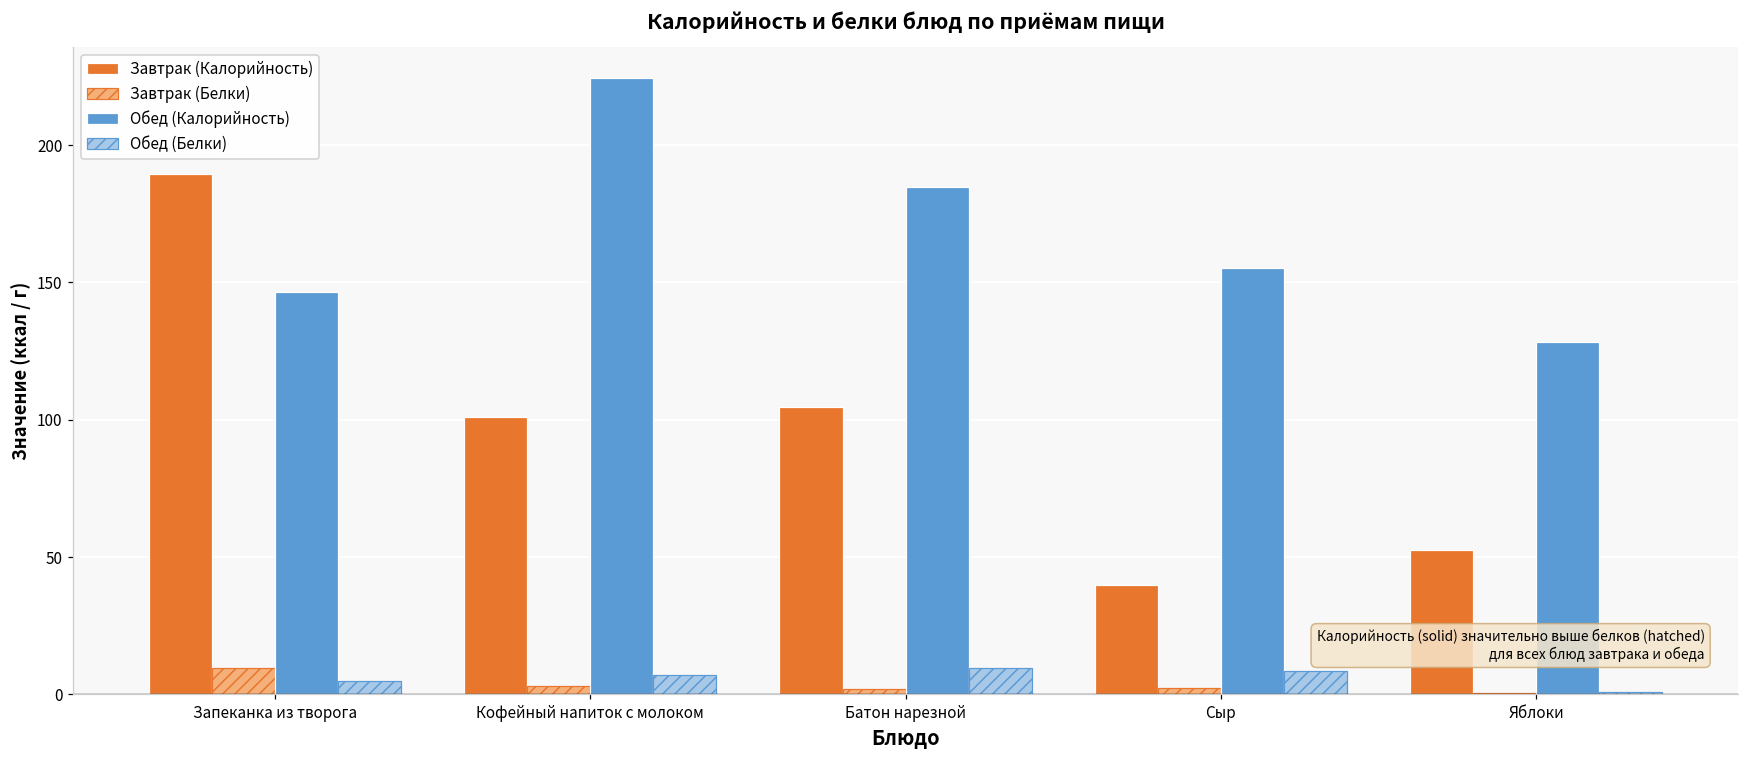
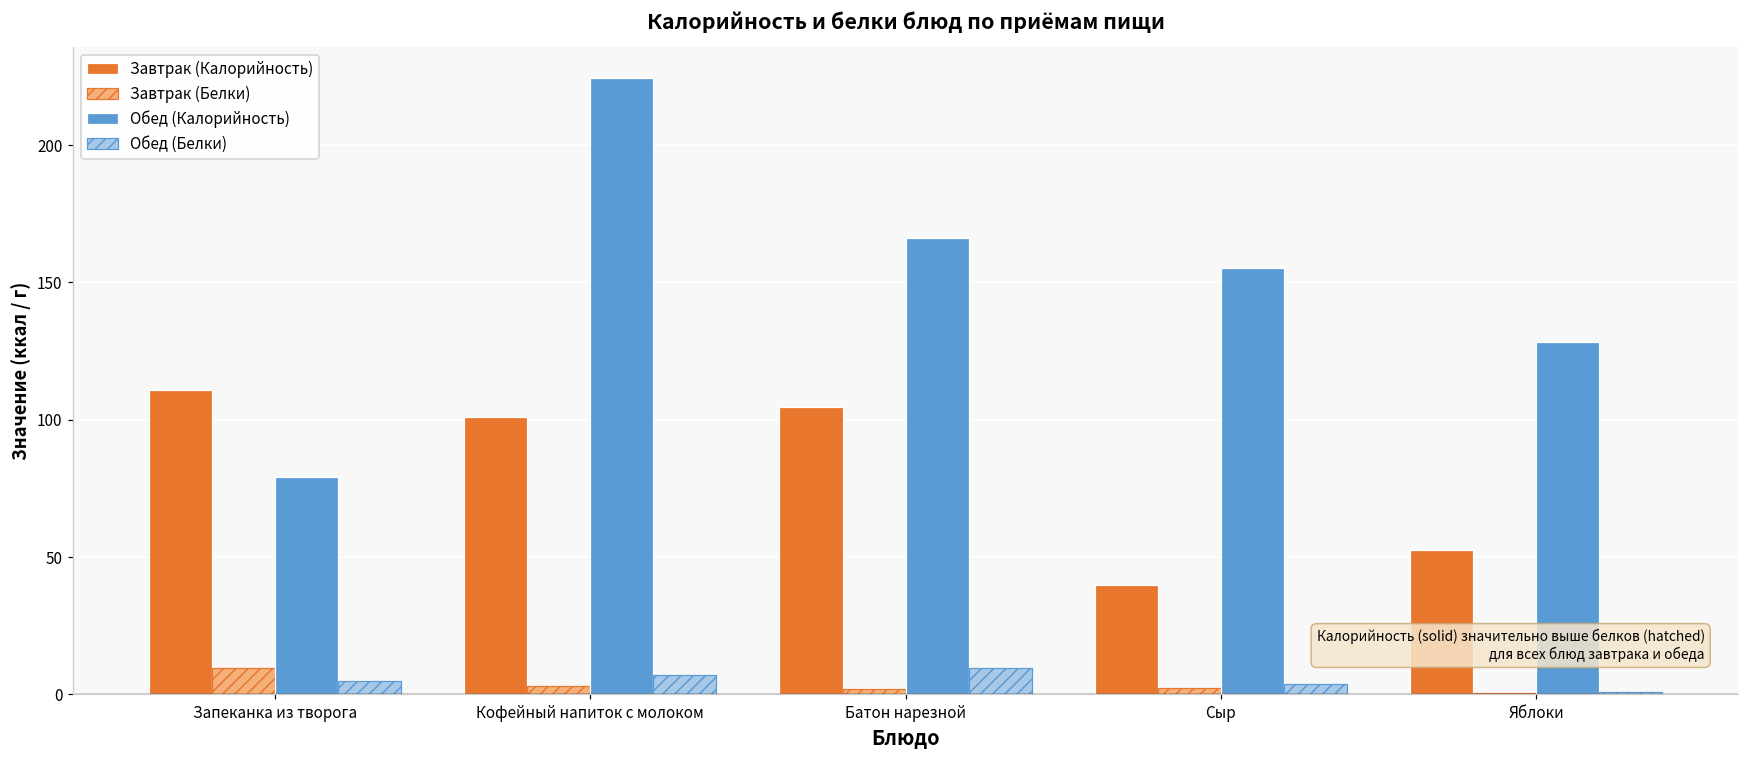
Завтрак (Калорийность), Запеканка из творога: 189 -> 111
Обед (Калорийность), Запеканка из творога: 146 -> 79
Обед (Калорийность), Батон нарезной: 185 -> 166
Обед (Белки), Сыр: 8 -> 4
